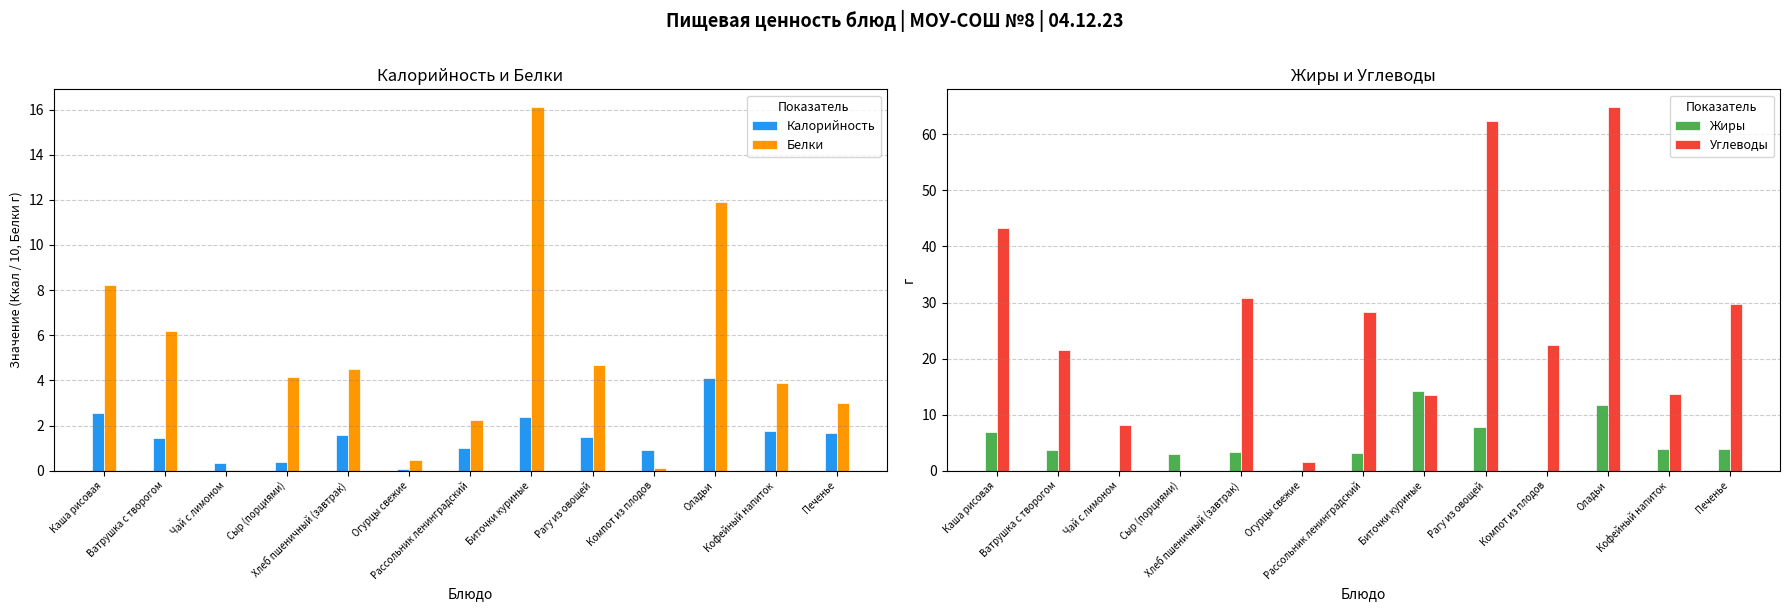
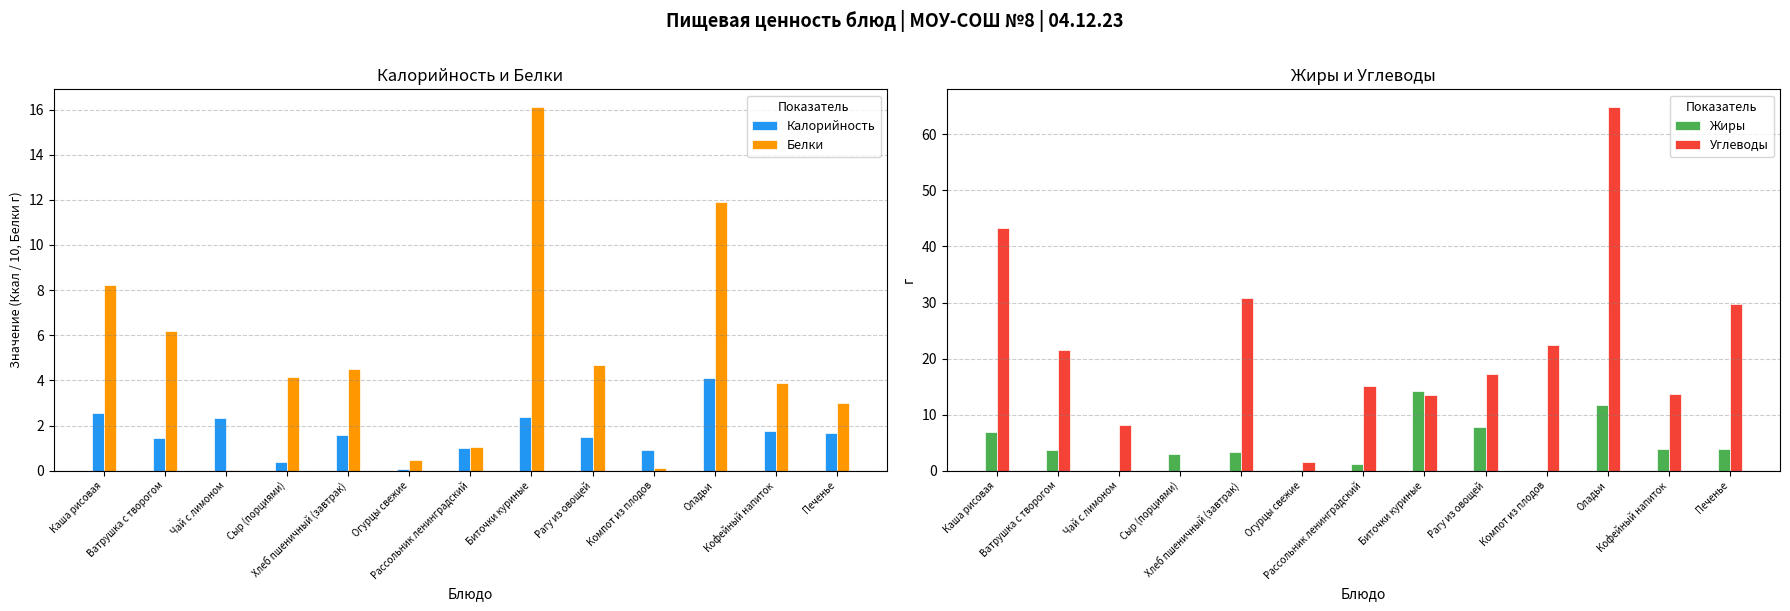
Калорийность и Белки, Калорийность, Чай с лимоном: 0.3 -> 2.3
Калорийность и Белки, Белки, Рассольник ленинградский: 2.2 -> 1.1
Жиры и Углеводы, Жиры, Рассольник ленинградский: 3 -> 1
Жиры и Углеводы, Углеводы, Рассольник ленинградский: 28 -> 15
Жиры и Углеводы, Углеводы, Рагу из овощей: 62 -> 17
